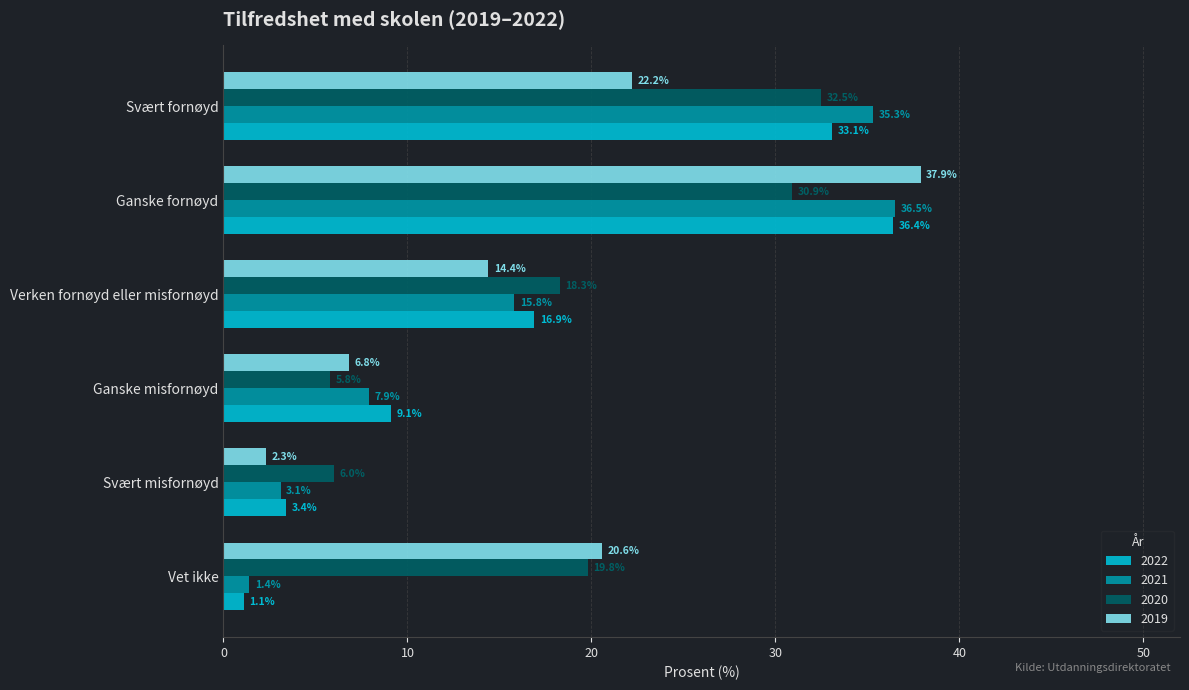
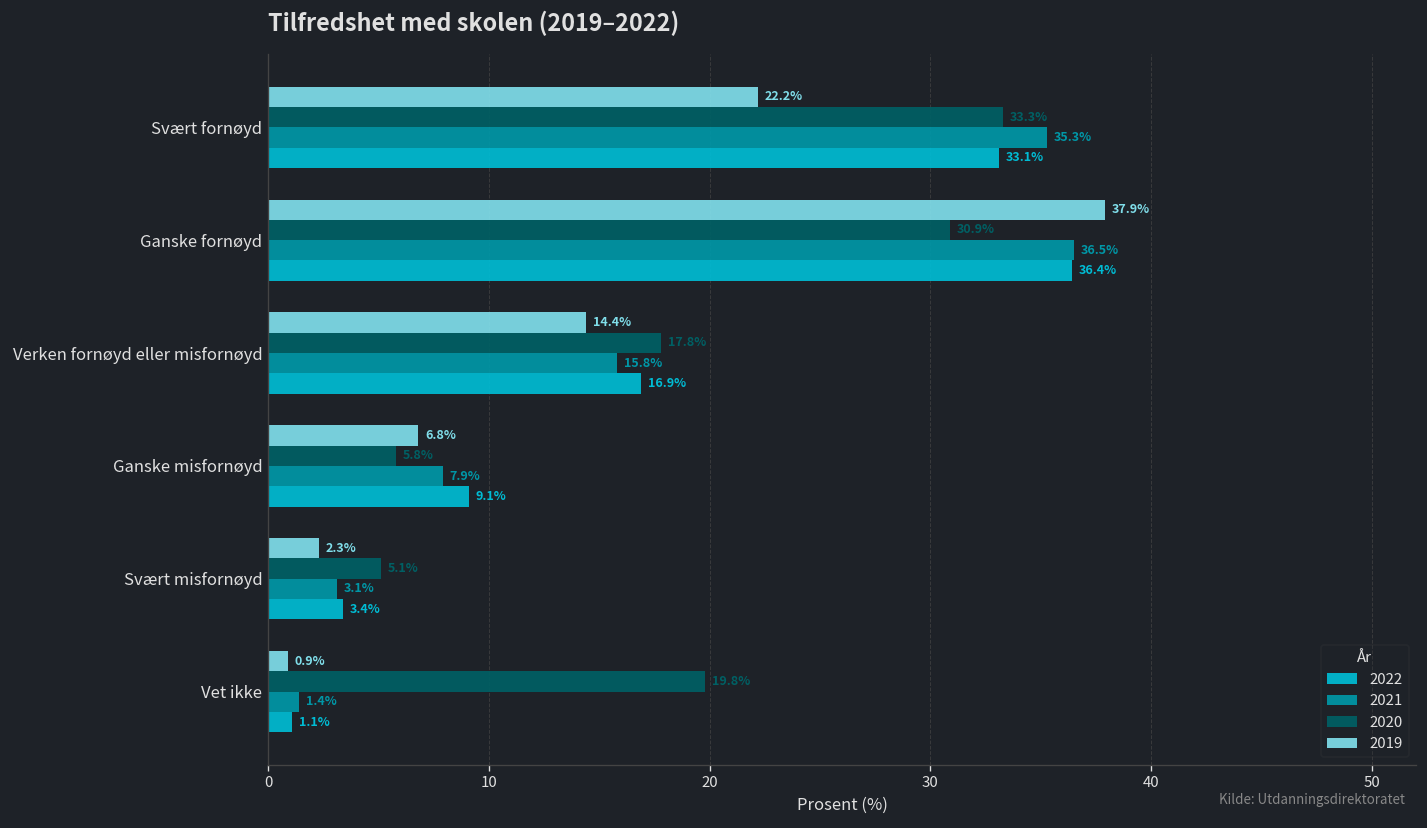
2020, Svært fornøyd: 32.5% -> 33.3%
2020, Verken fornøyd eller misfornøyd: 18.3% -> 17.8%
2020, Svært misfornøyd: 6.0% -> 5.1%
2019, Vet ikke: 20.6% -> 0.9%
